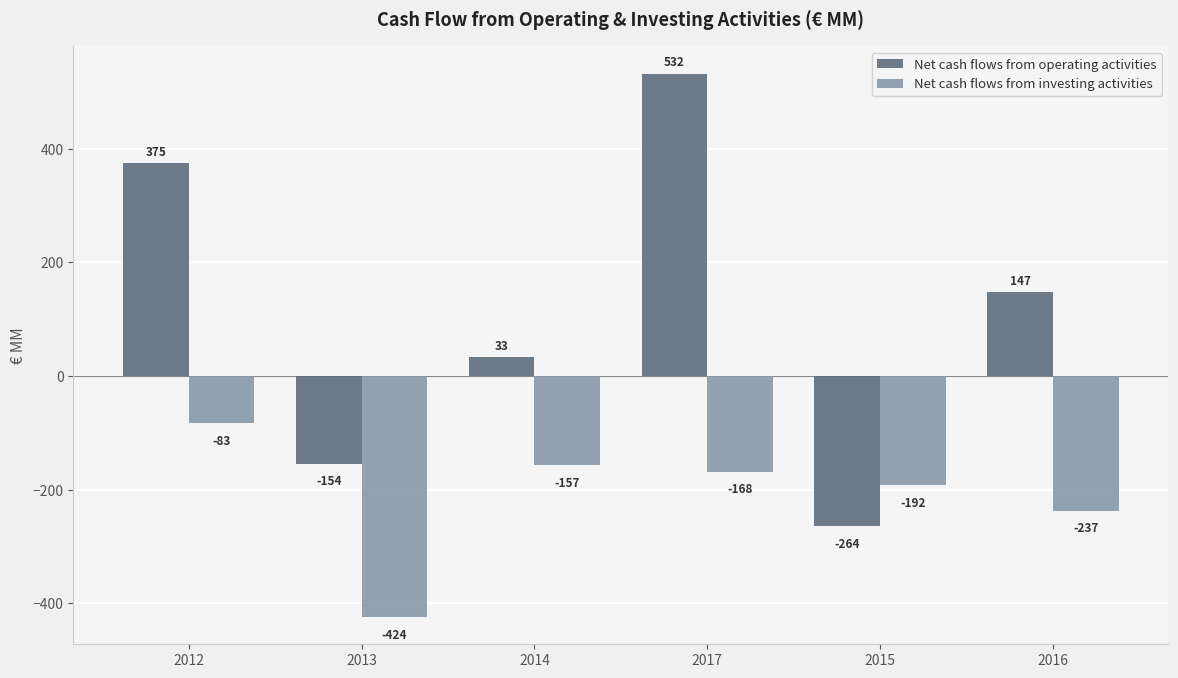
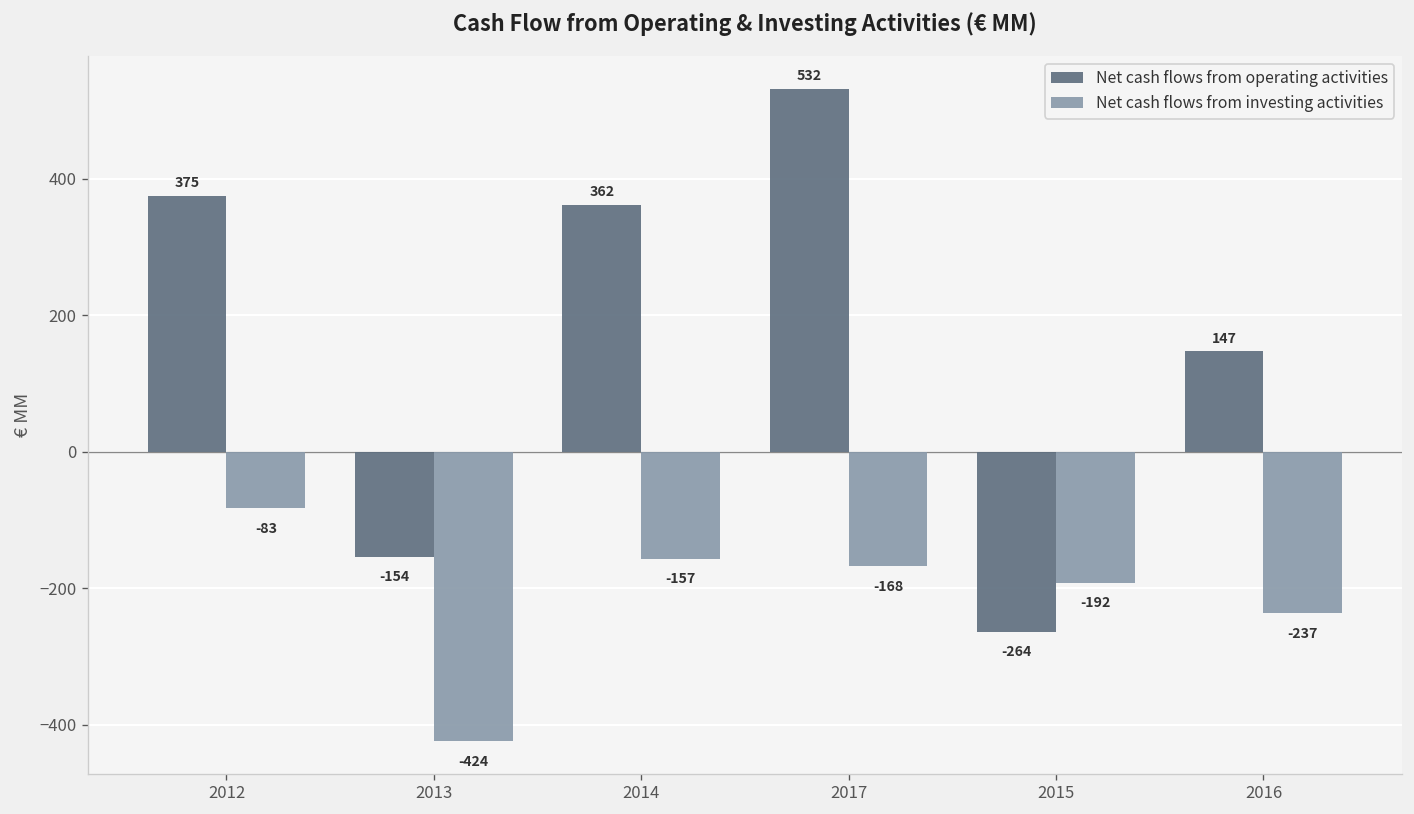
Net cash flows from operating activities, 2014: 33 -> 362
